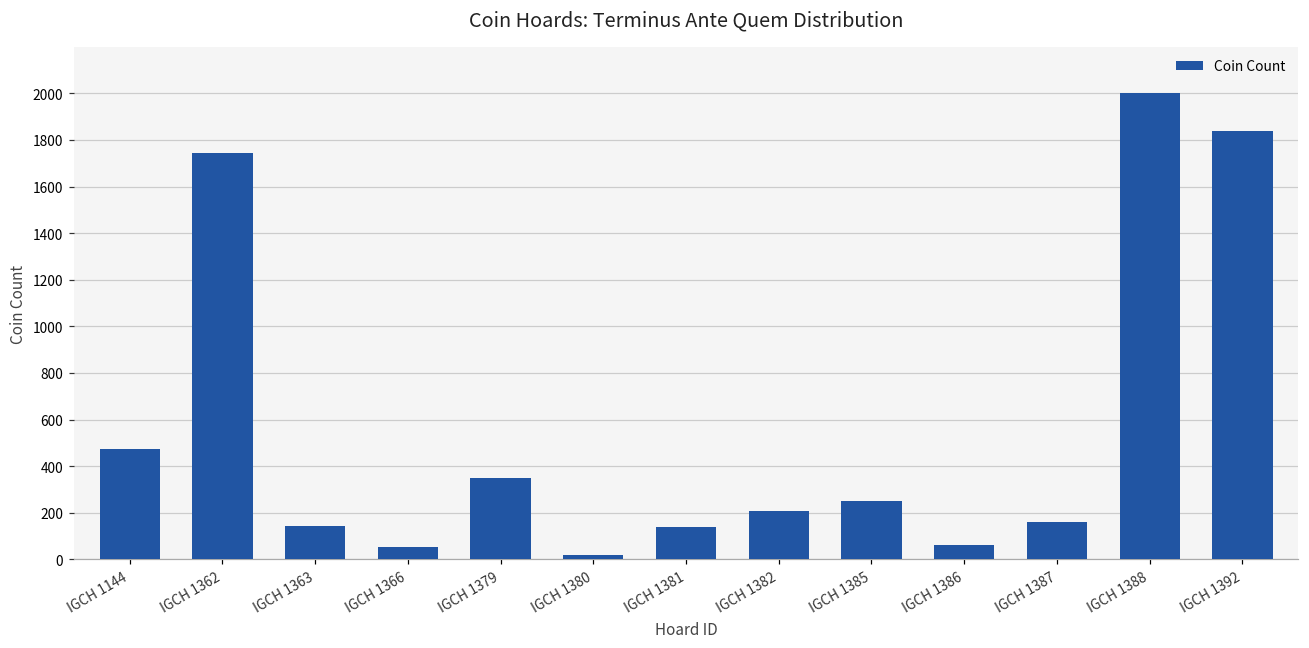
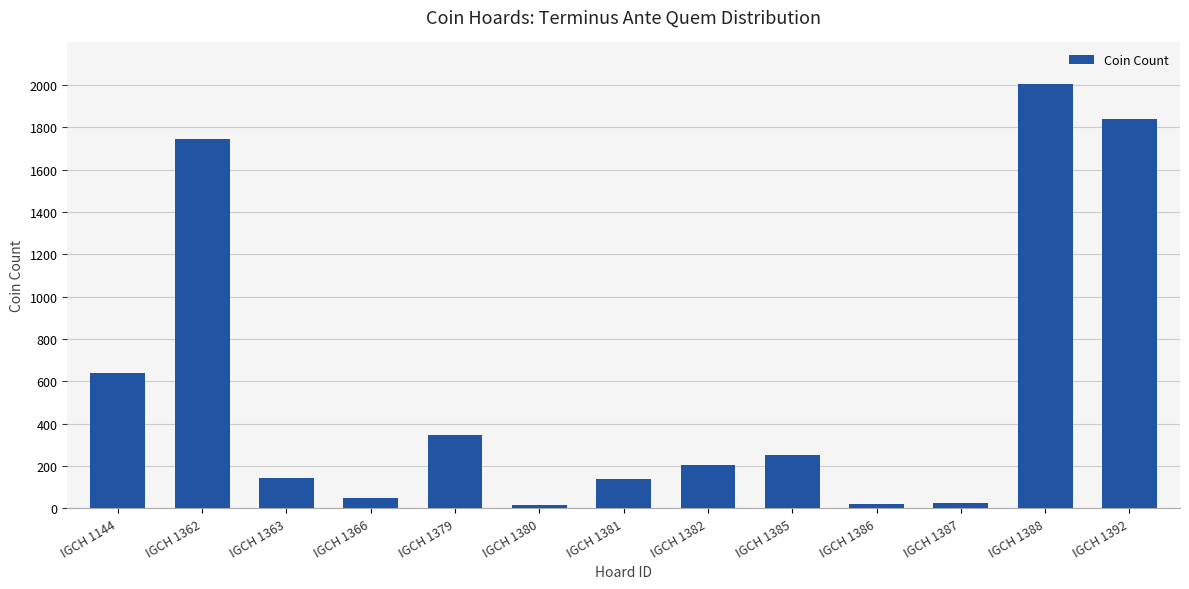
IGCH 1144: 470 -> 640
IGCH 1386: 60 -> 20
IGCH 1387: 160 -> 30
